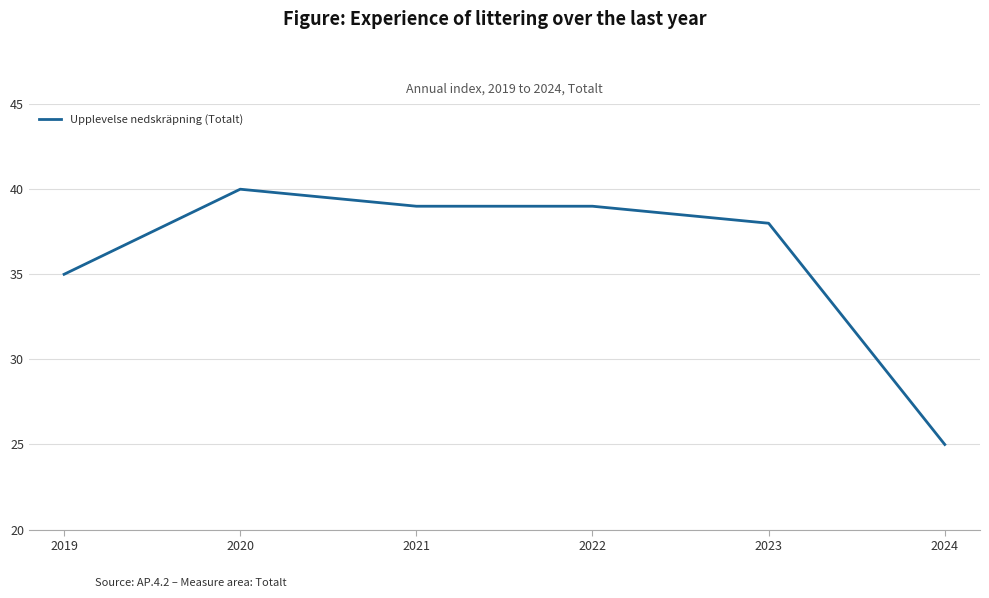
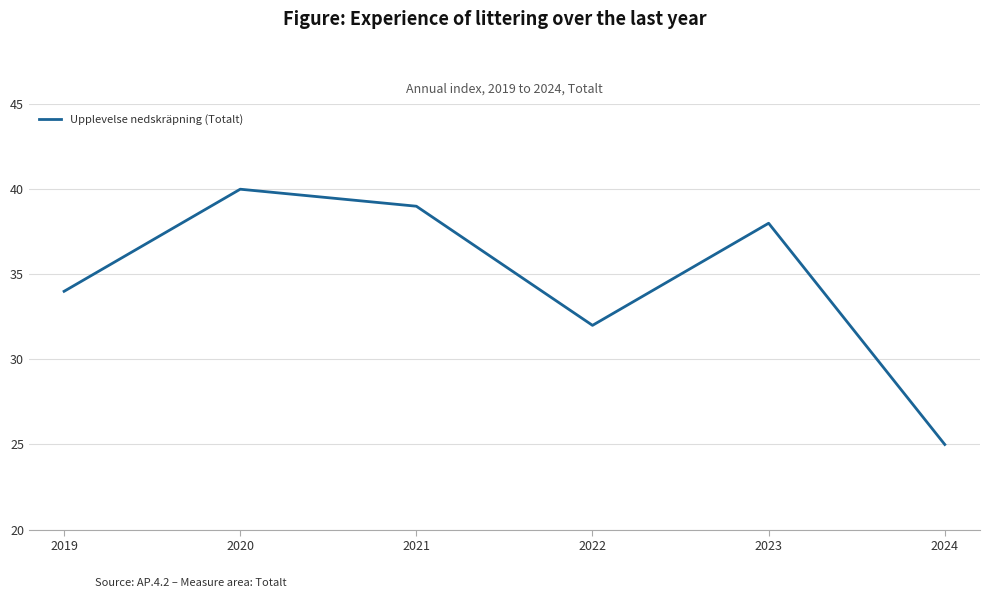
2019: 35 -> 34
2022: 39 -> 32
